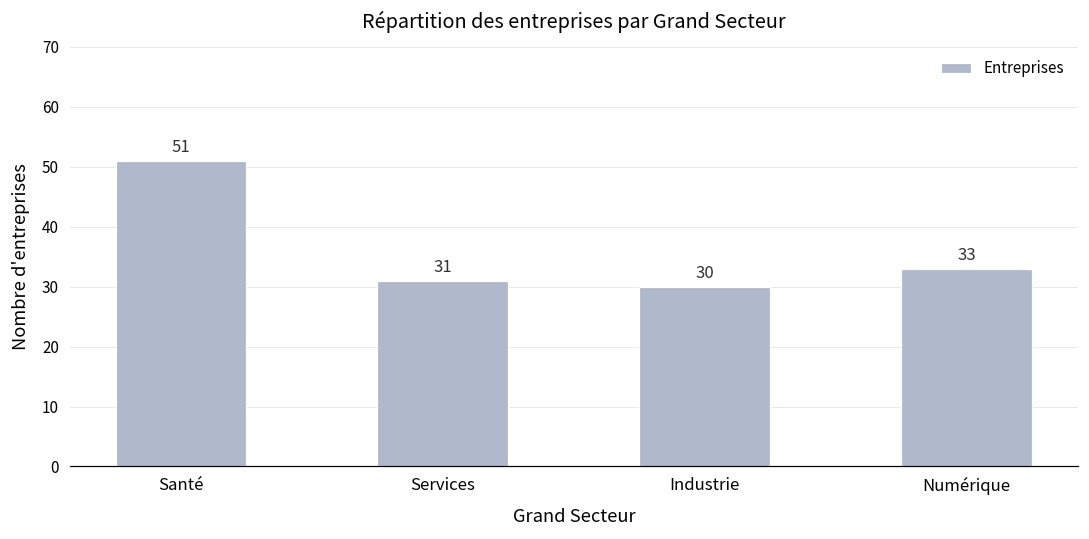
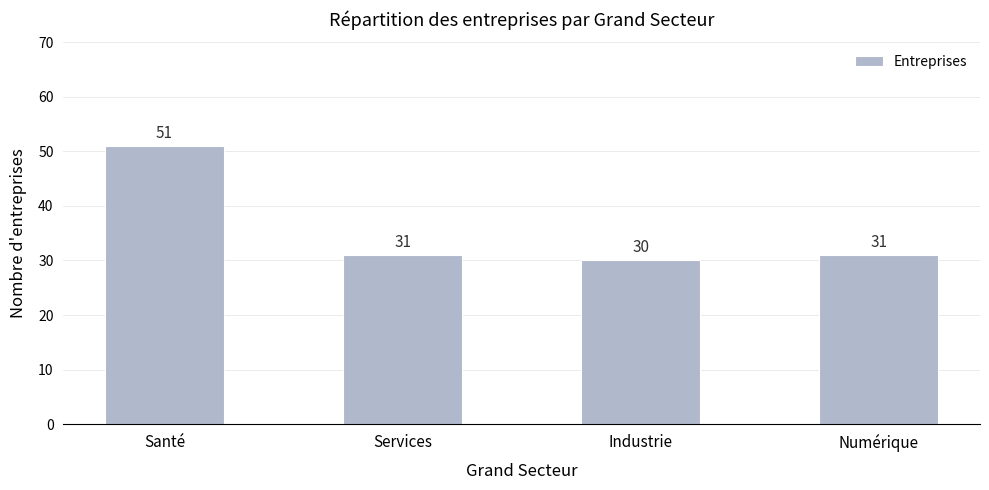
Numérique: 33 -> 31
